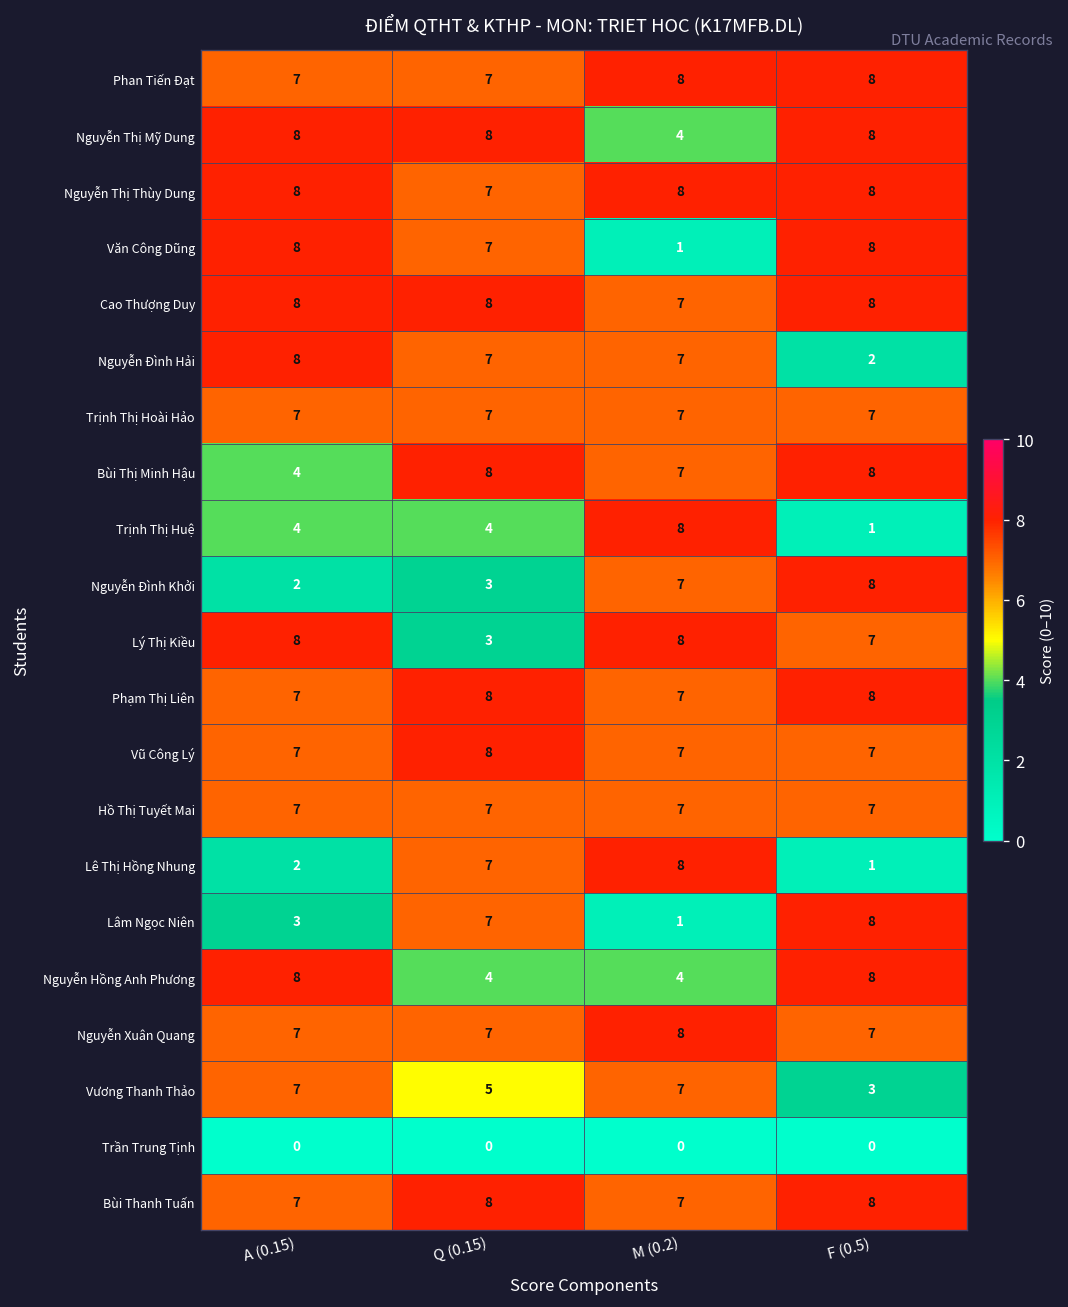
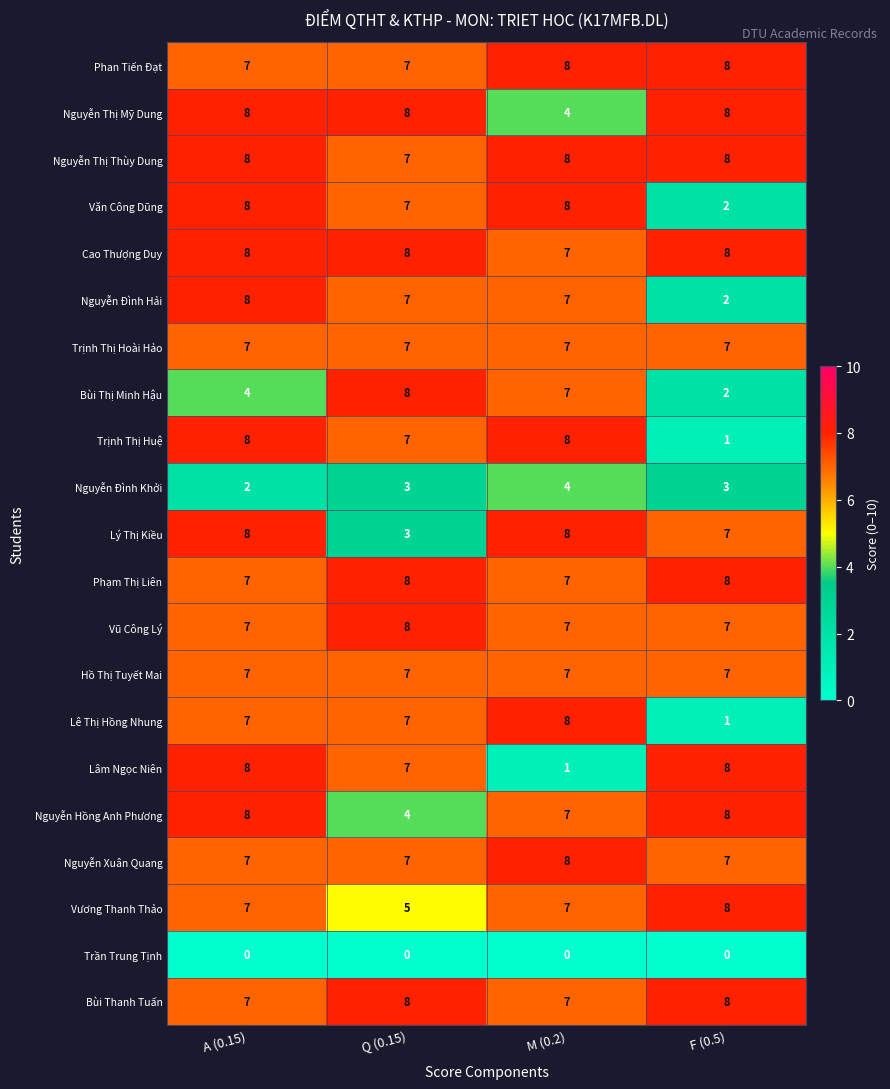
Văn Công Dũng, M (0.2): 1 -> 8
Văn Công Dũng, F (0.5): 8 -> 2
Bùi Thị Minh Hậu, F (0.5): 8 -> 2
Trịnh Thị Huệ, A (0.15): 4 -> 8
Trịnh Thị Huệ, Q (0.15): 4 -> 7
Nguyễn Đình Khởi, M (0.2): 7 -> 4
Nguyễn Đình Khởi, F (0.5): 8 -> 3
Lê Thị Hồng Nhung, A (0.15): 2 -> 7
Lâm Ngọc Niên, A (0.15): 3 -> 8
Nguyễn Hồng Anh Phương, M (0.2): 4 -> 7
Vương Thanh Thảo, F (0.5): 3 -> 8
